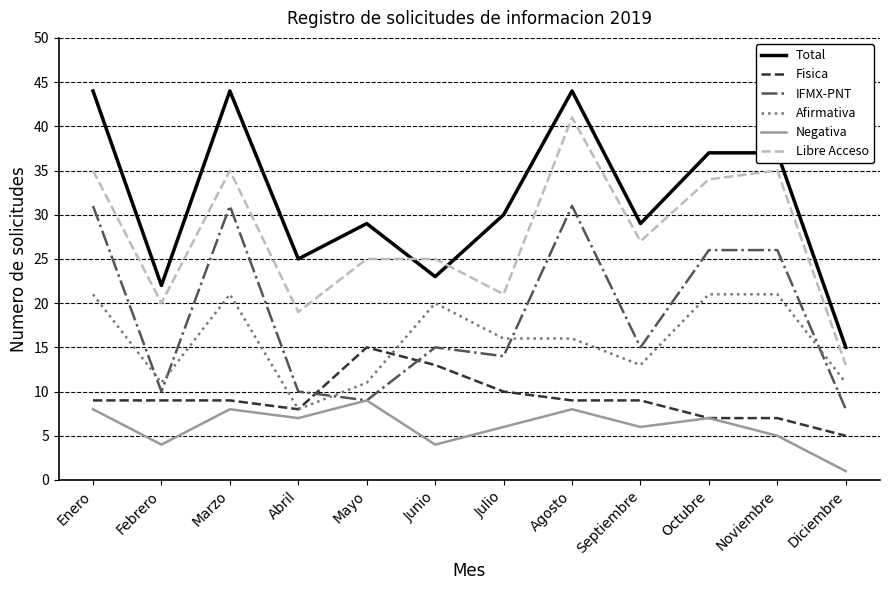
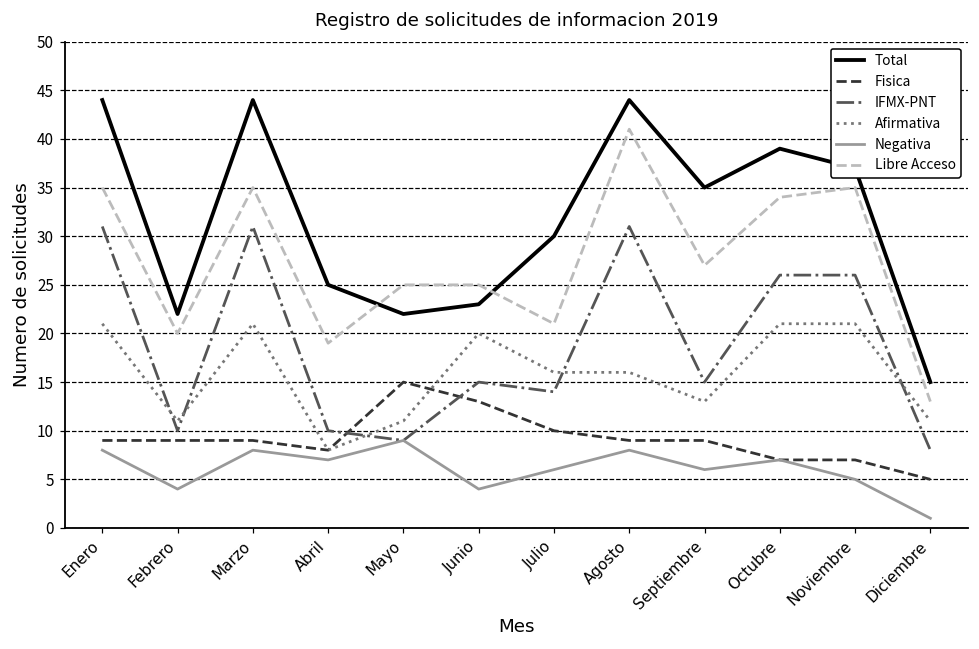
Total, Mayo: 29 -> 22
Total, Septiembre: 29 -> 35
Total, Octubre: 37 -> 39
